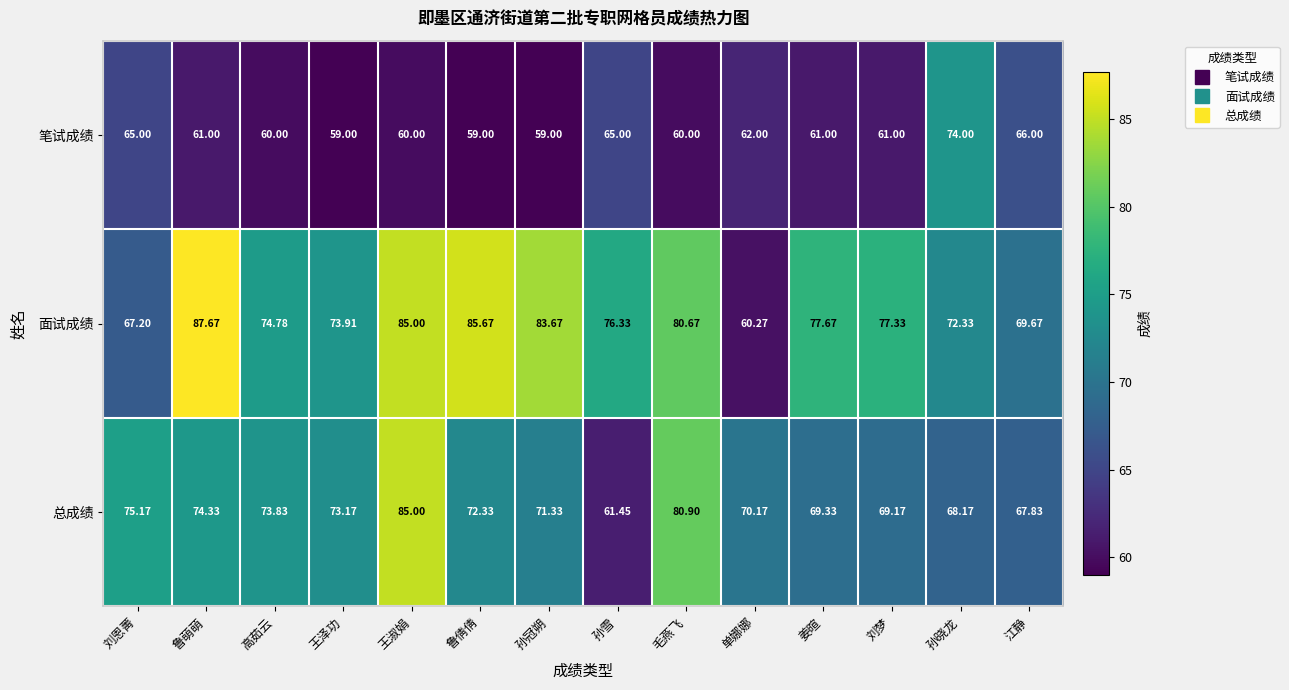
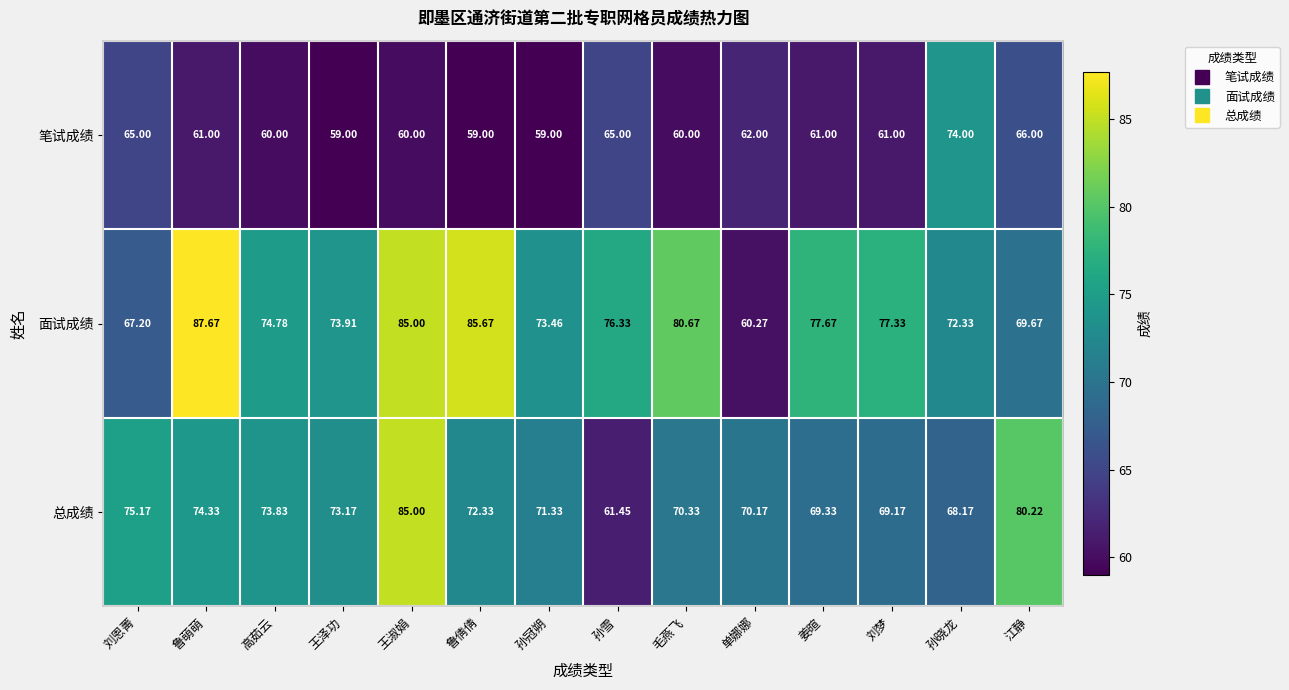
面试成绩, 孙冠朔: 83.67 -> 73.46
总成绩, 毛燕飞: 80.90 -> 70.33
总成绩, 江静: 67.83 -> 80.22
